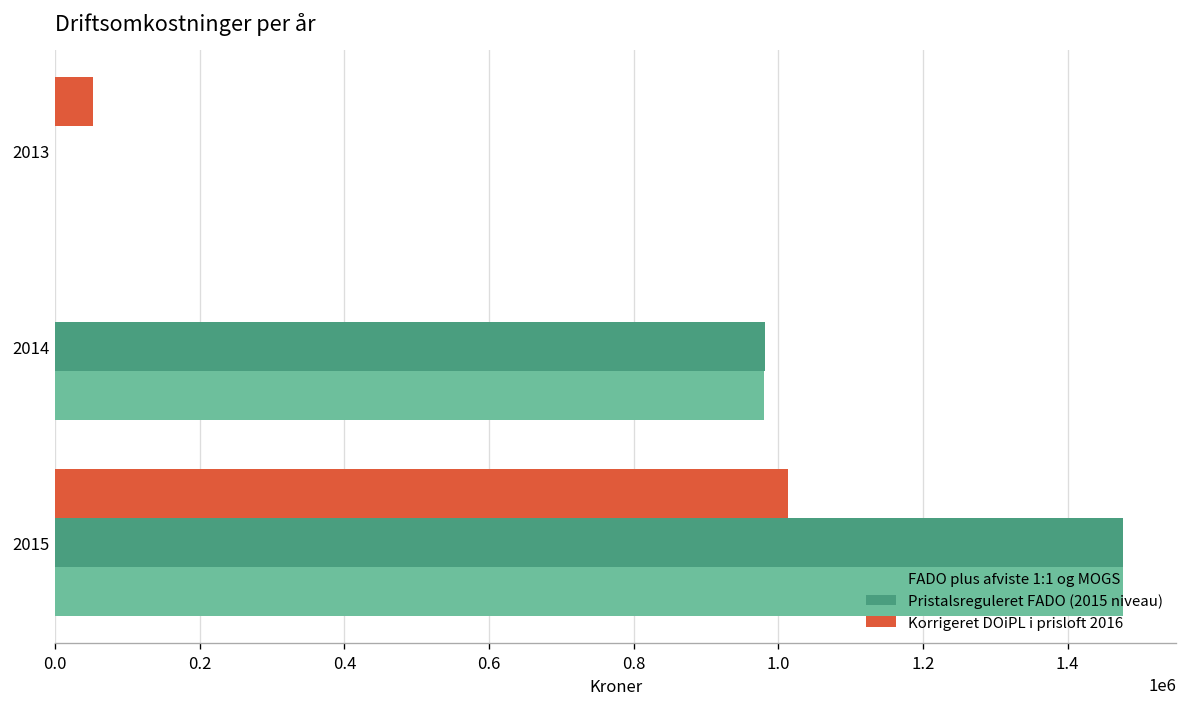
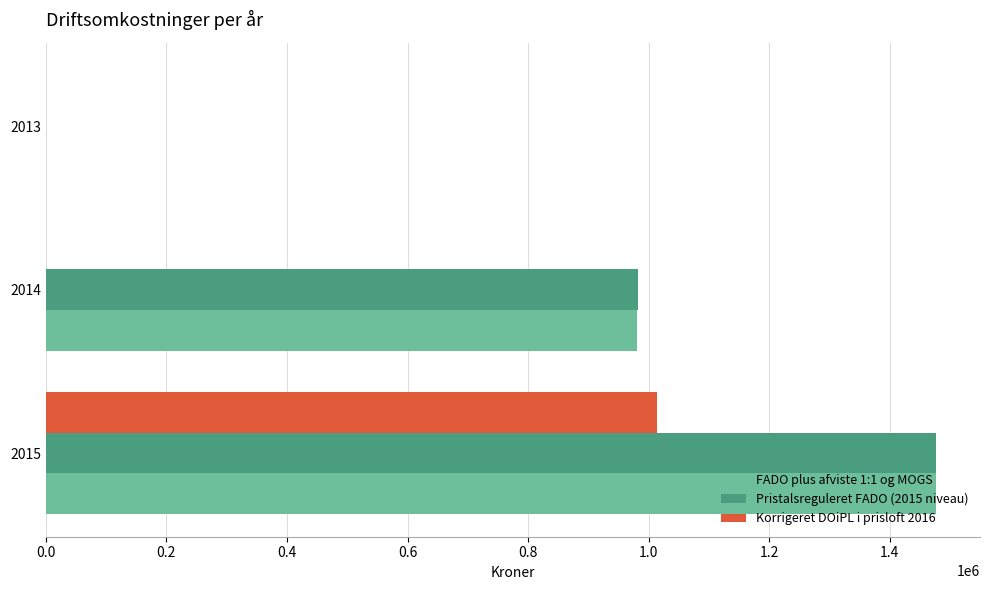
Korrigeret DOiPL i prisloft 2016, 2013: 50000 -> 0
